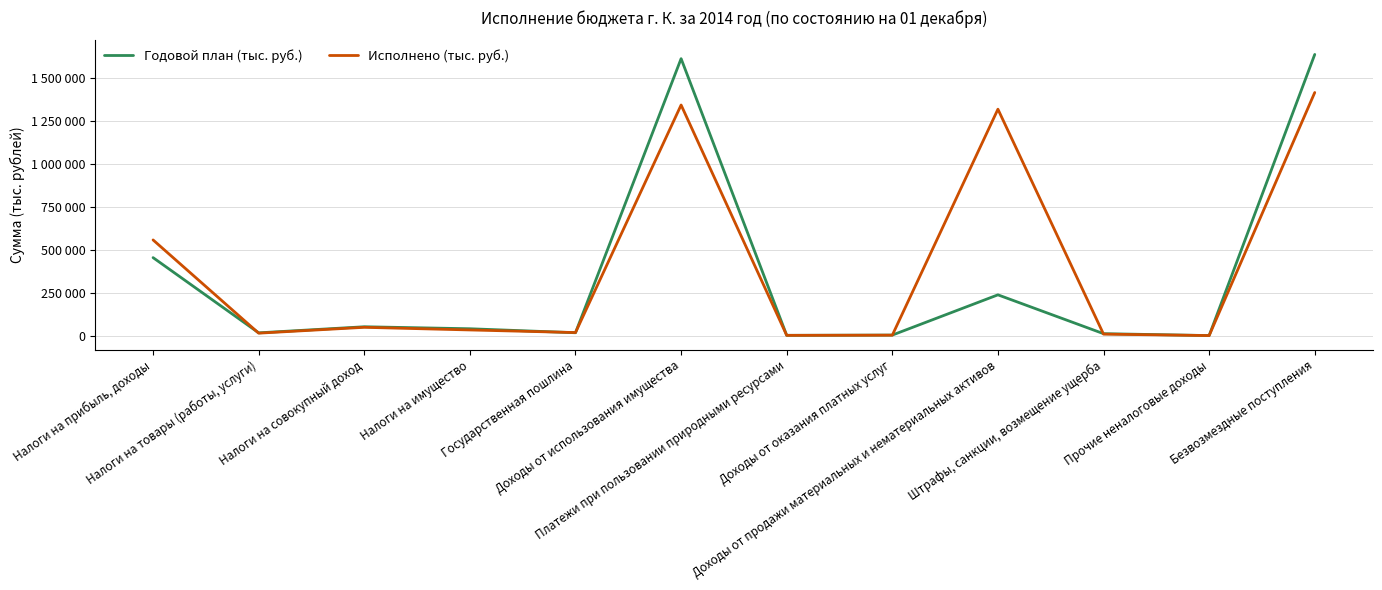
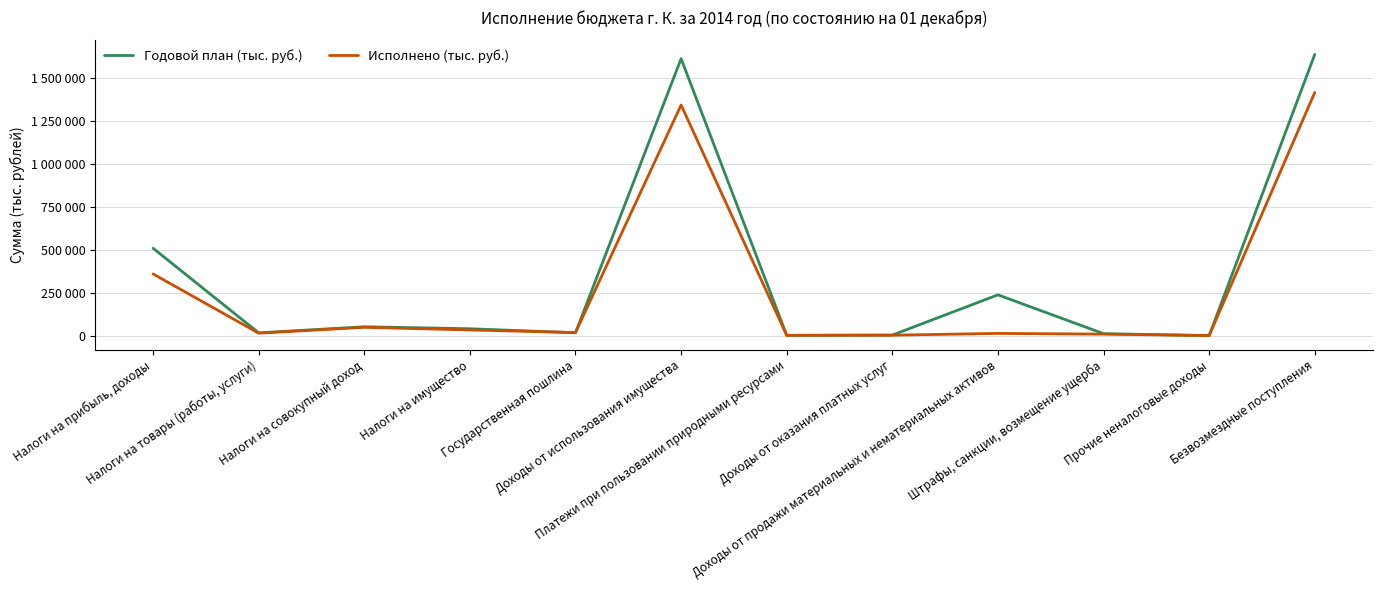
Годовой план (тыс. руб.), Налоги на прибыль, доходы: 450000 -> 510000
Исполнено (тыс. руб.), Налоги на прибыль, доходы: 560000 -> 360000
Исполнено (тыс. руб.), Доходы от продажи материальных и нематериальных активов: 1320000 -> 10000
